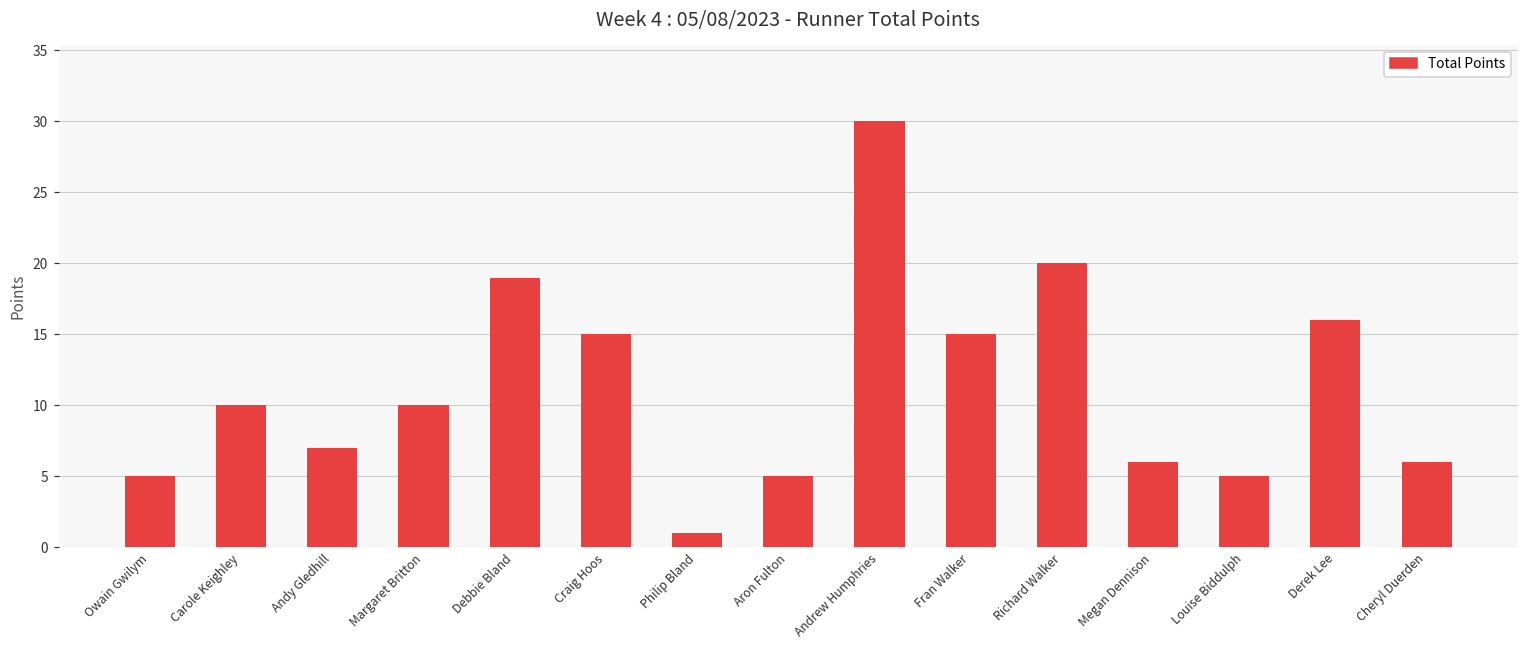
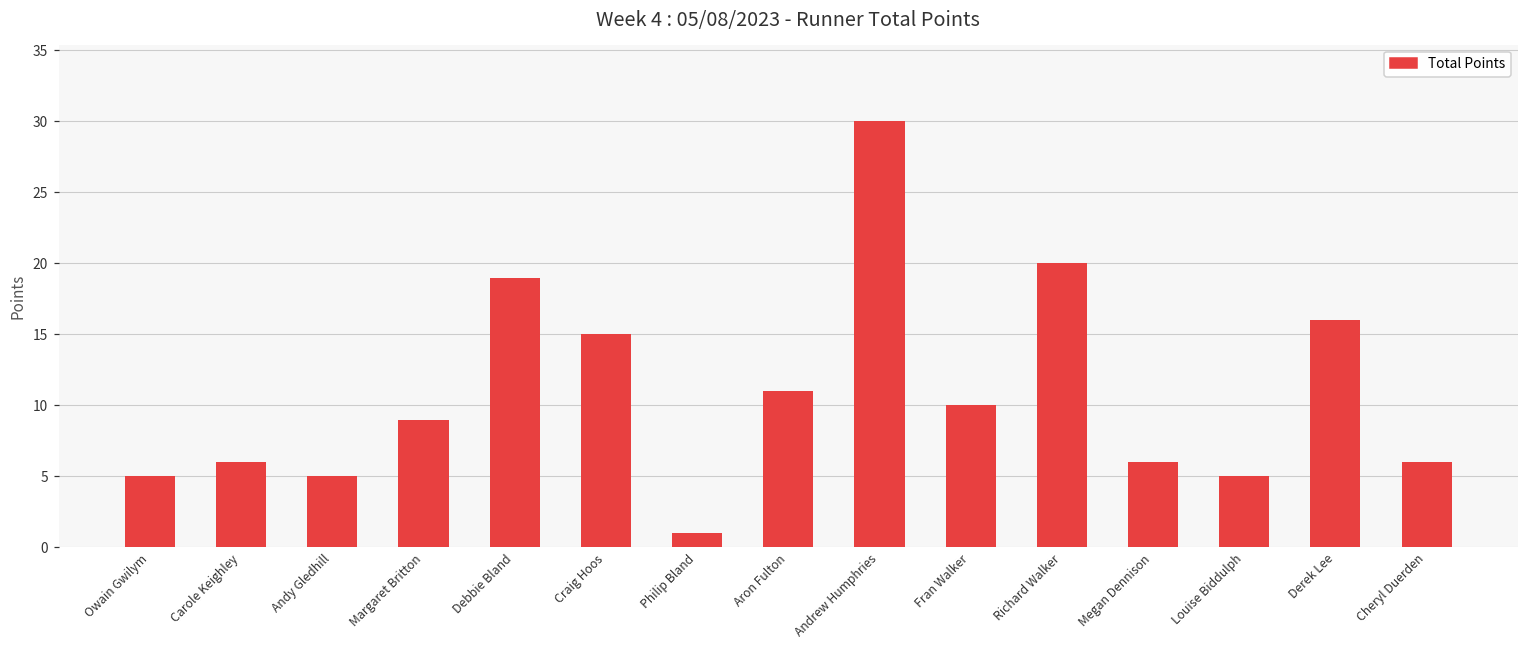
Carole Keighley: 10 -> 6
Andy Gledhill: 7 -> 5
Margaret Britton: 10 -> 9
Aron Fulton: 5 -> 11
Fran Walker: 15 -> 10
